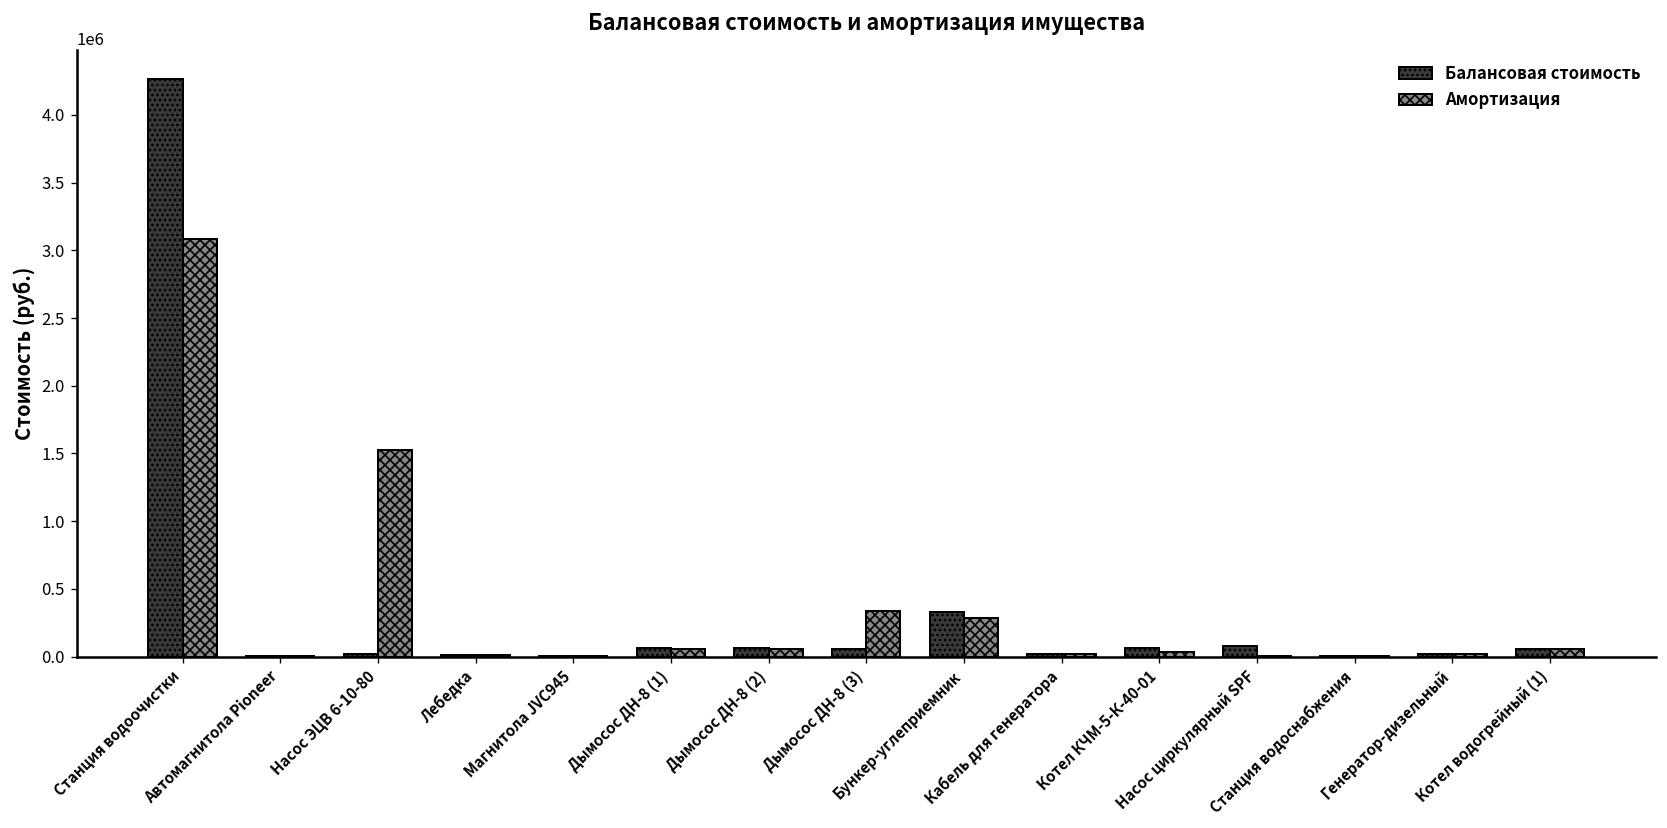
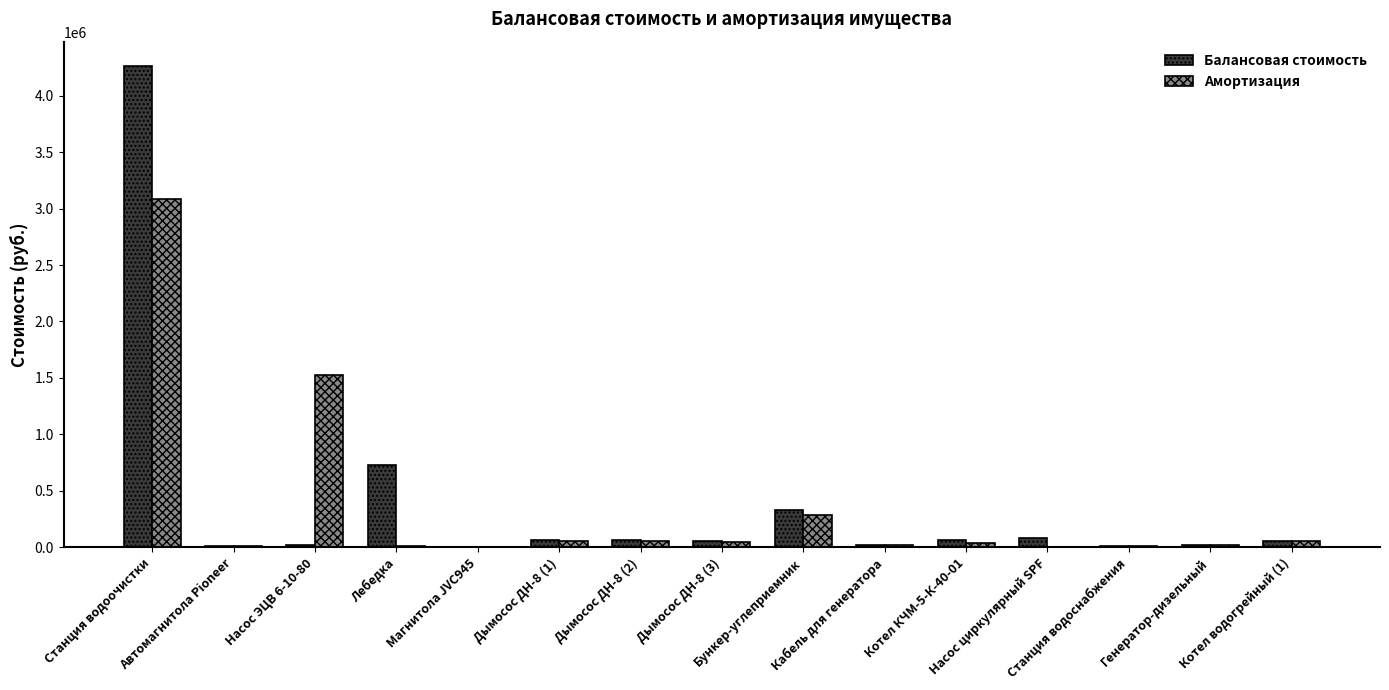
Балансовая стоимость, Лебедка: 10000 -> 730000
Амортизация, Дымосос ДН-8 (3): 340000 -> 50000
